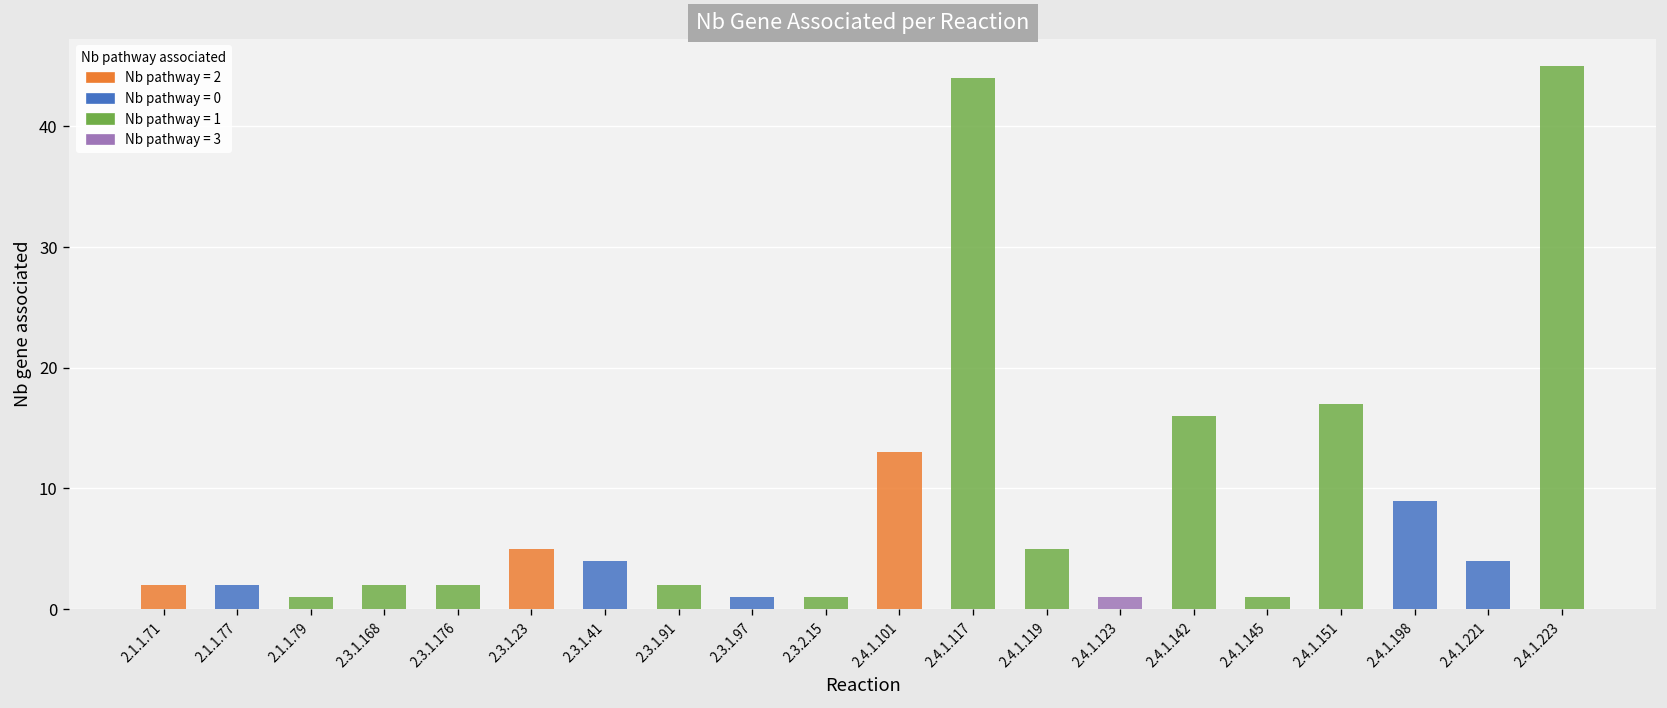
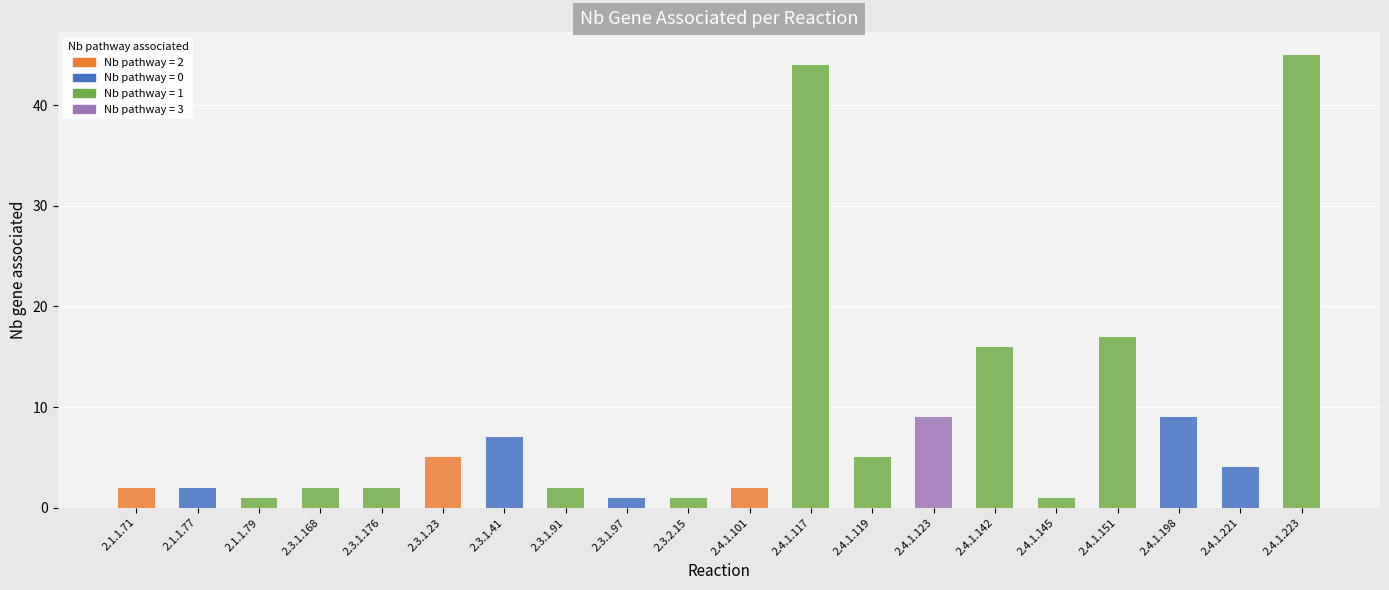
2.3.1.41: 4 -> 7
2.4.1.101: 13 -> 2
2.4.1.123: 1 -> 9
